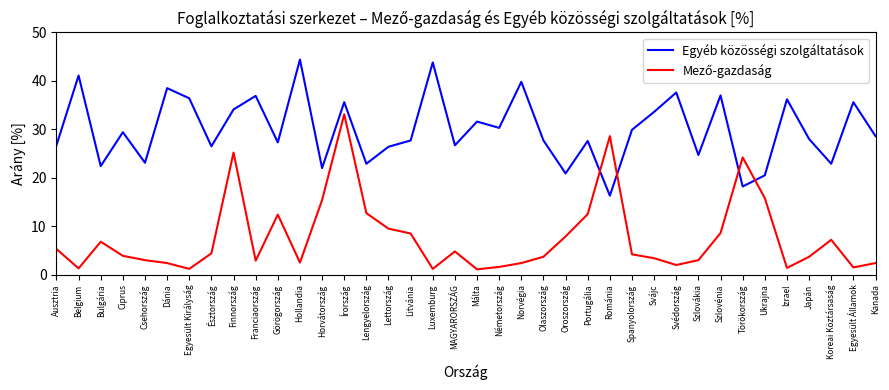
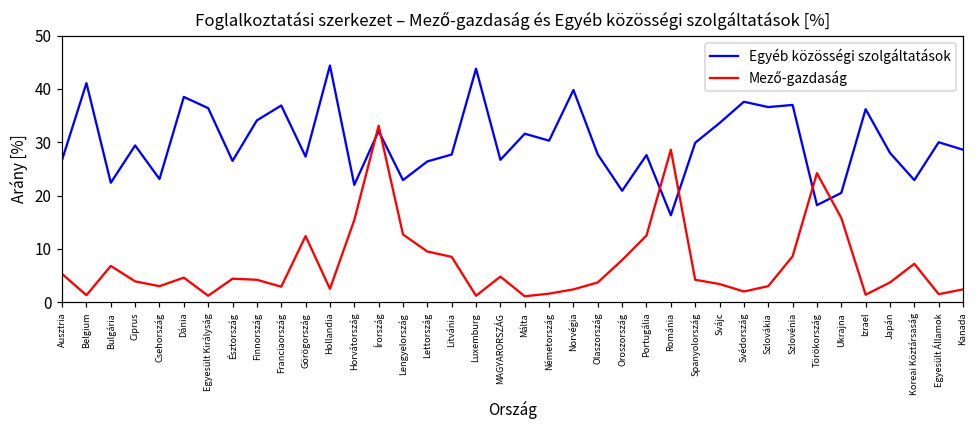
Mező-gazdaság, Dánia: 2 -> 5
Mező-gazdaság, Finnország: 25 -> 4
Egyéb közösségi szolgáltatások, Írország: 36 -> 32
Egyéb közösségi szolgáltatások, Szlovákia: 25 -> 37
Egyéb közösségi szolgáltatások, Egyesült Államok: 36 -> 30
